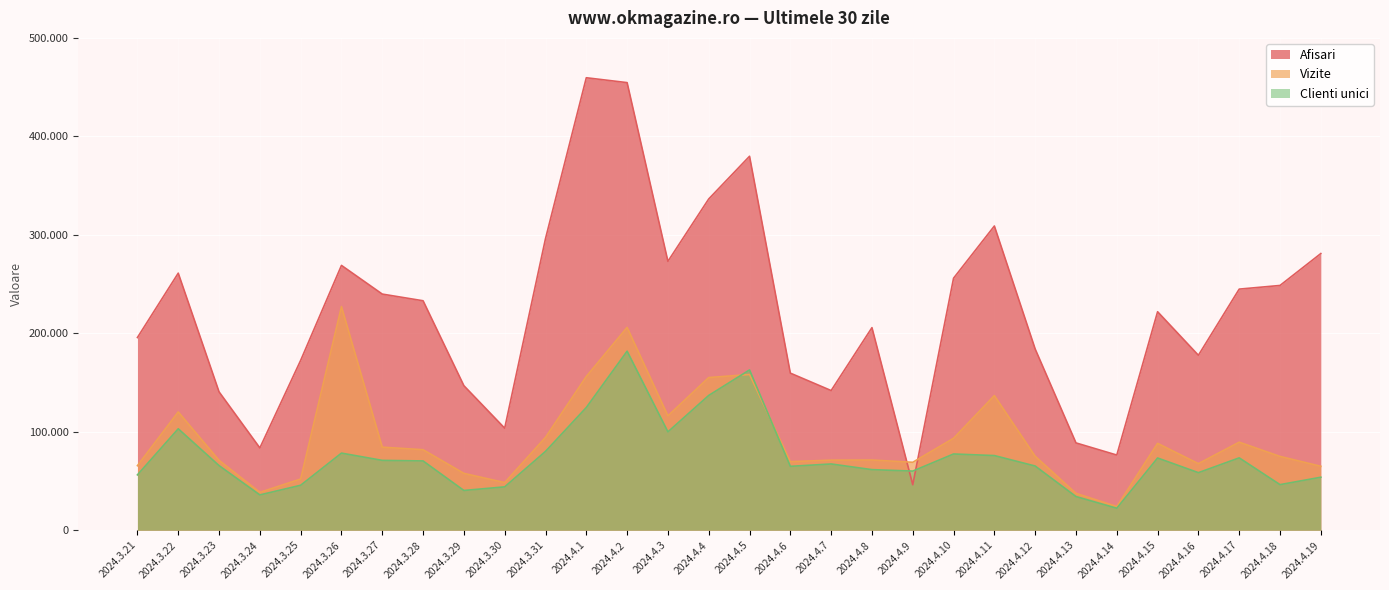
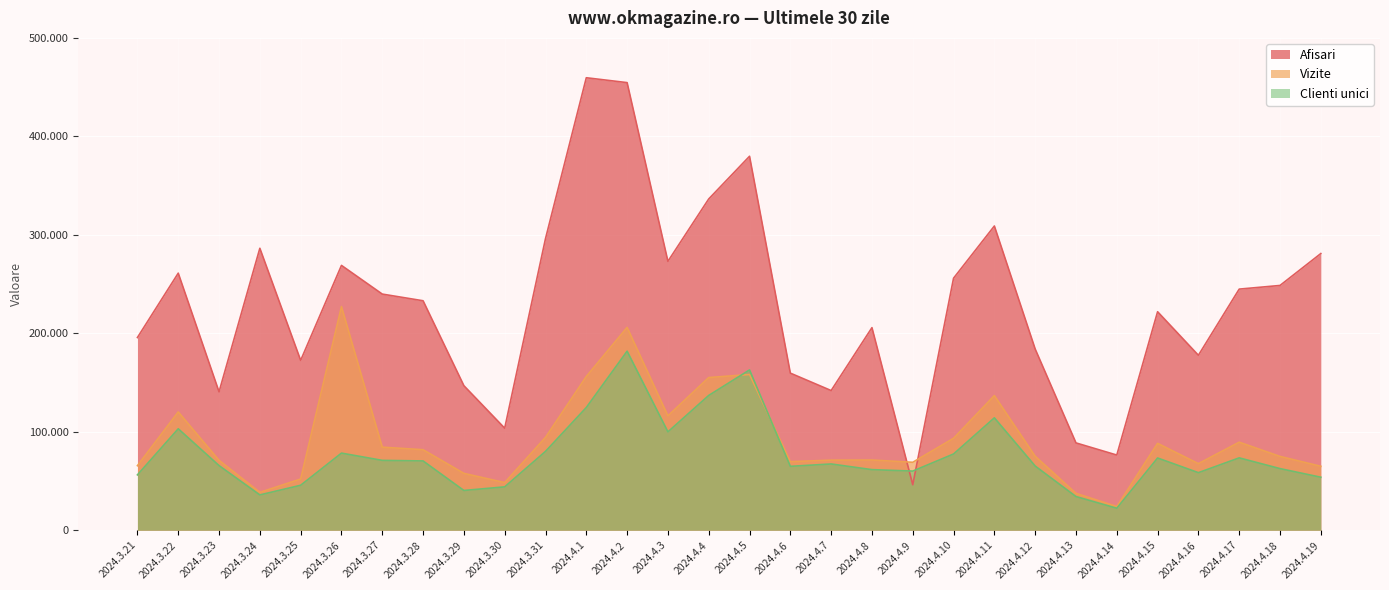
Afisari, 2024.3.24: 80 -> 290
Clienti unici, 2024.4.11: 80 -> 110
Clienti unici, 2024.4.18: 50 -> 60
